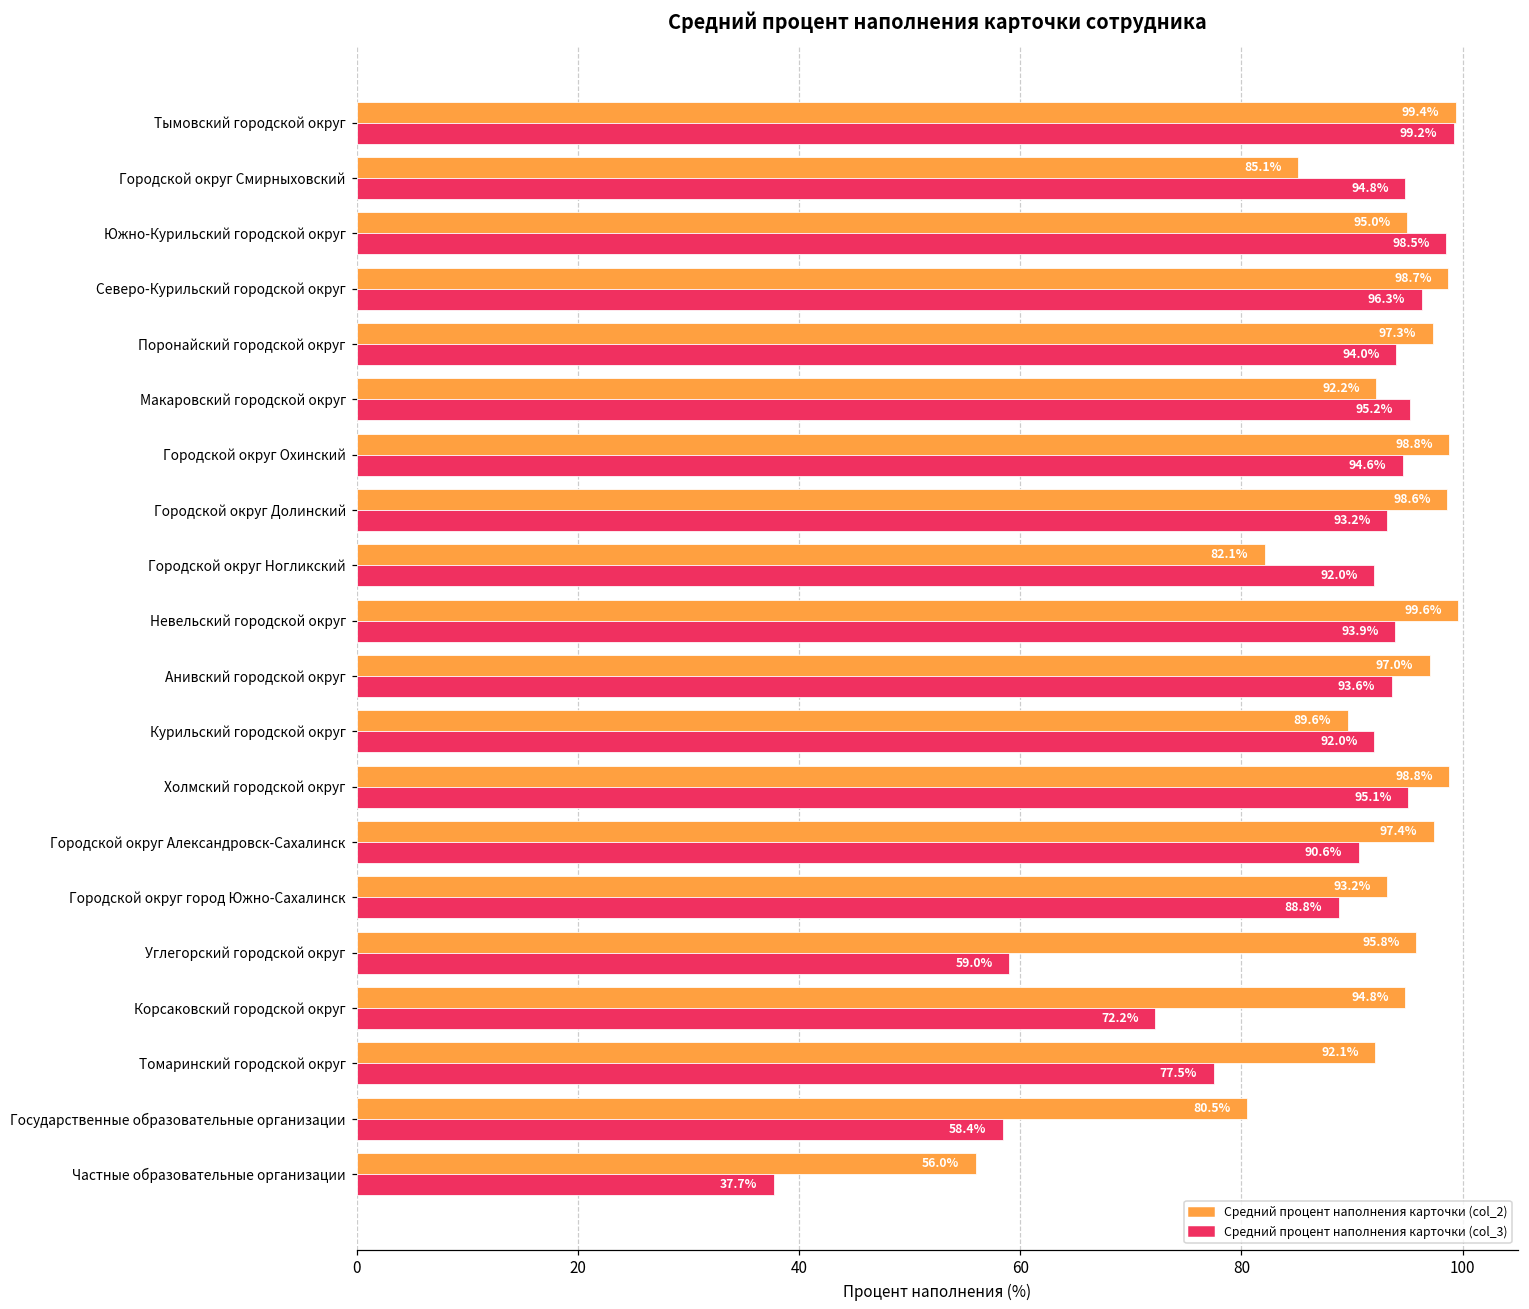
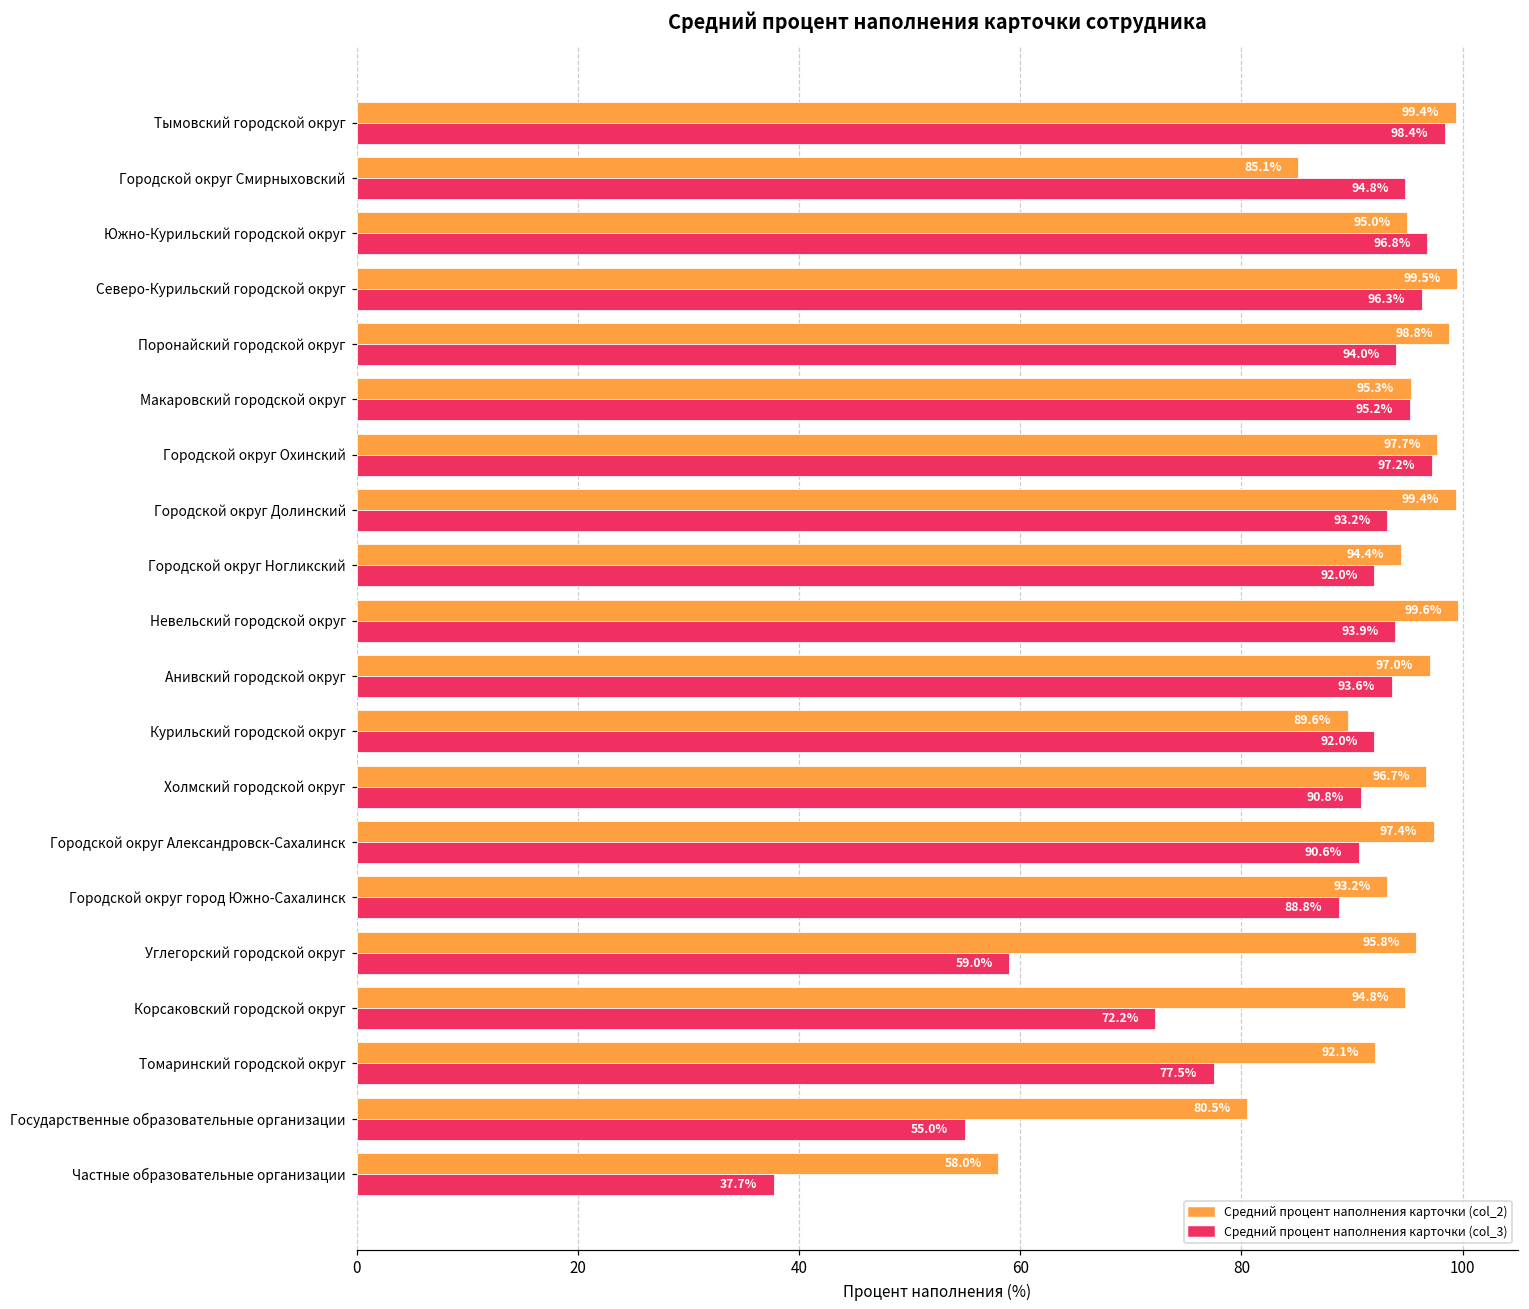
Средний процент наполнения карточки (col_3), Тымовский городской округ: 99.2% -> 98.4%
Средний процент наполнения карточки (col_3), Южно-Курильский городской округ: 98.5% -> 96.8%
Средний процент наполнения карточки (col_2), Северо-Курильский городской округ: 98.7% -> 99.5%
Средний процент наполнения карточки (col_2), Поронайский городской округ: 97.3% -> 98.8%
Средний процент наполнения карточки (col_2), Макаровский городской округ: 92.2% -> 95.3%
Средний процент наполнения карточки (col_2), Городской округ Охинский: 98.8% -> 97.7%
Средний процент наполнения карточки (col_3), Городской округ Охинский: 94.6% -> 97.2%
Средний процент наполнения карточки (col_2), Городской округ Долинский: 98.6% -> 99.4%
Средний процент наполнения карточки (col_2), Городской округ Ногликский: 82.1% -> 94.4%
Средний процент наполнения карточки (col_2), Холмский городской округ: 98.8% -> 96.7%
Средний процент наполнения карточки (col_3), Холмский городской округ: 95.1% -> 90.8%
Средний процент наполнения карточки (col_3), Государственные образовательные организации: 58.4% -> 55.0%
Средний процент наполнения карточки (col_2), Частные образовательные организации: 56.0% -> 58.0%
